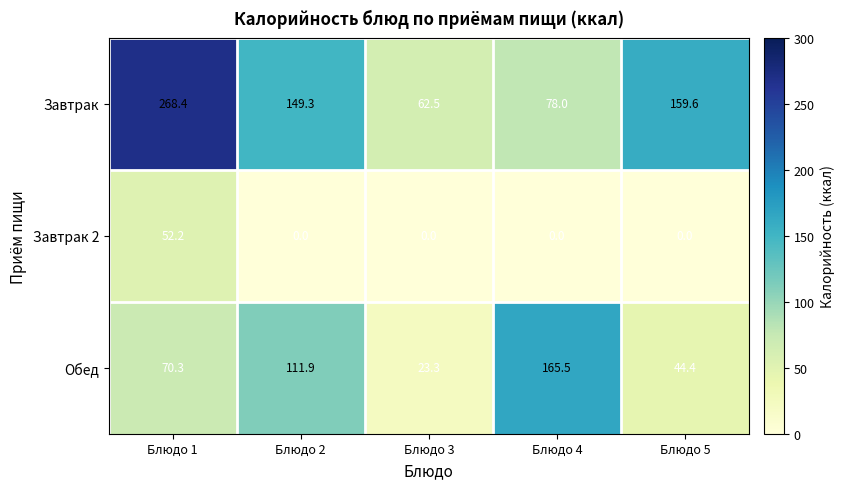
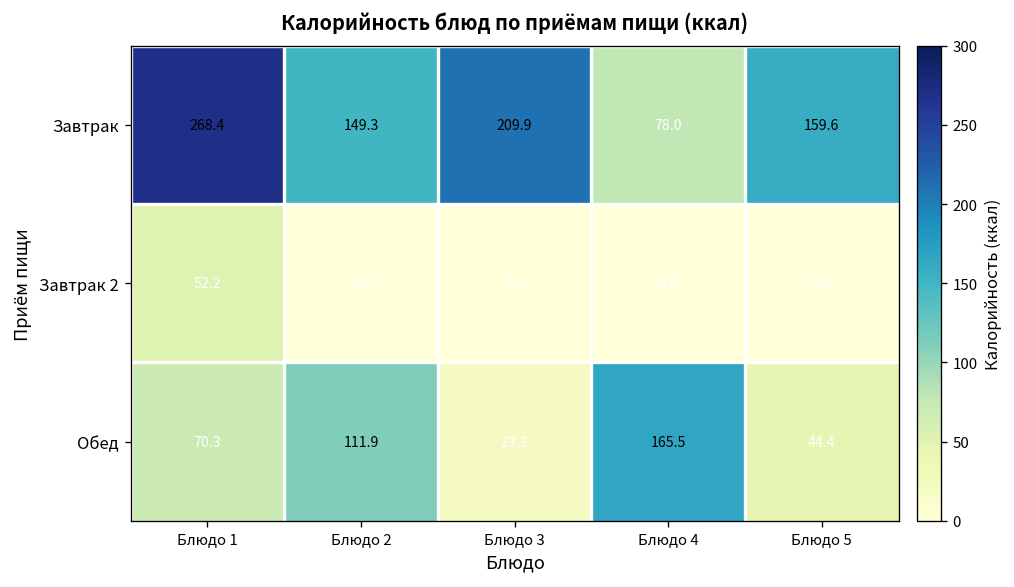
Завтрак, Блюдо 3: 62.5 -> 209.9
